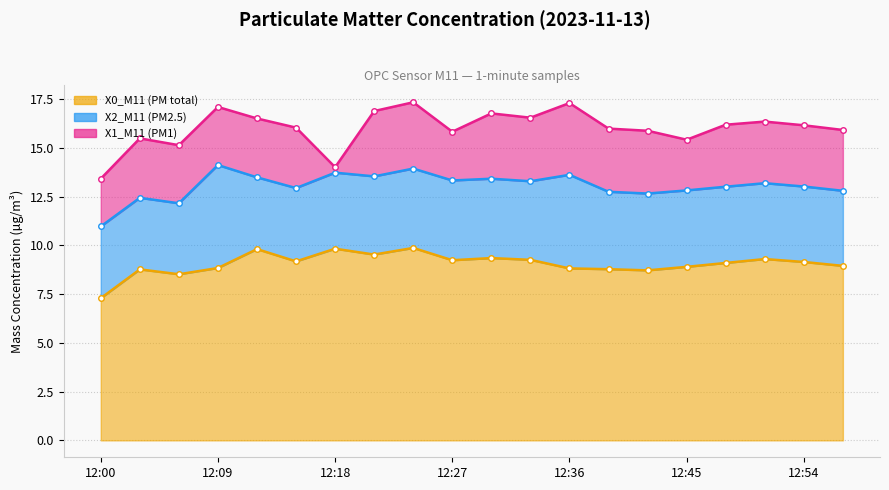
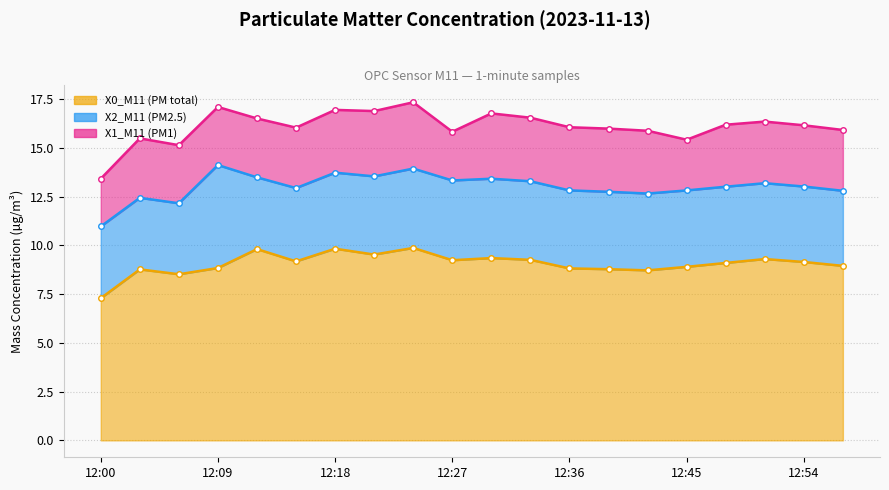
X1_M11 (PM1), 12:18: 0.3 -> 3.2
X2_M11 (PM2.5), 12:36: 4.8 -> 4.0
X1_M11 (PM1), 12:36: 3.7 -> 3.2
